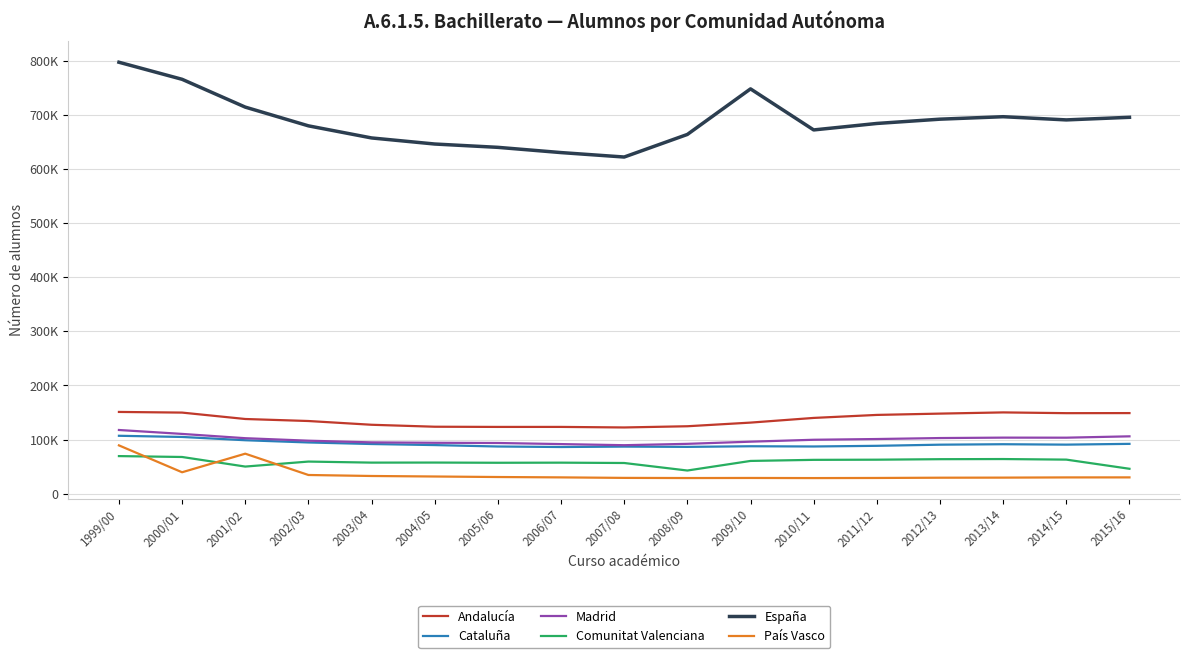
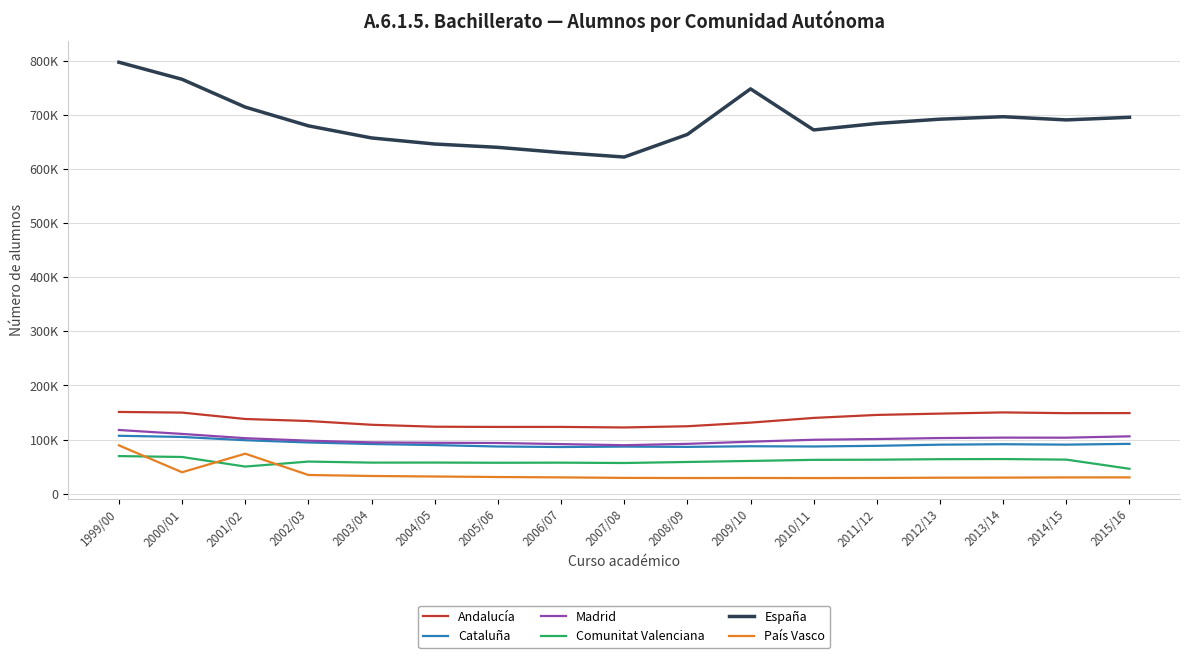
Comunitat Valenciana, 2008/09: 40000 -> 60000
